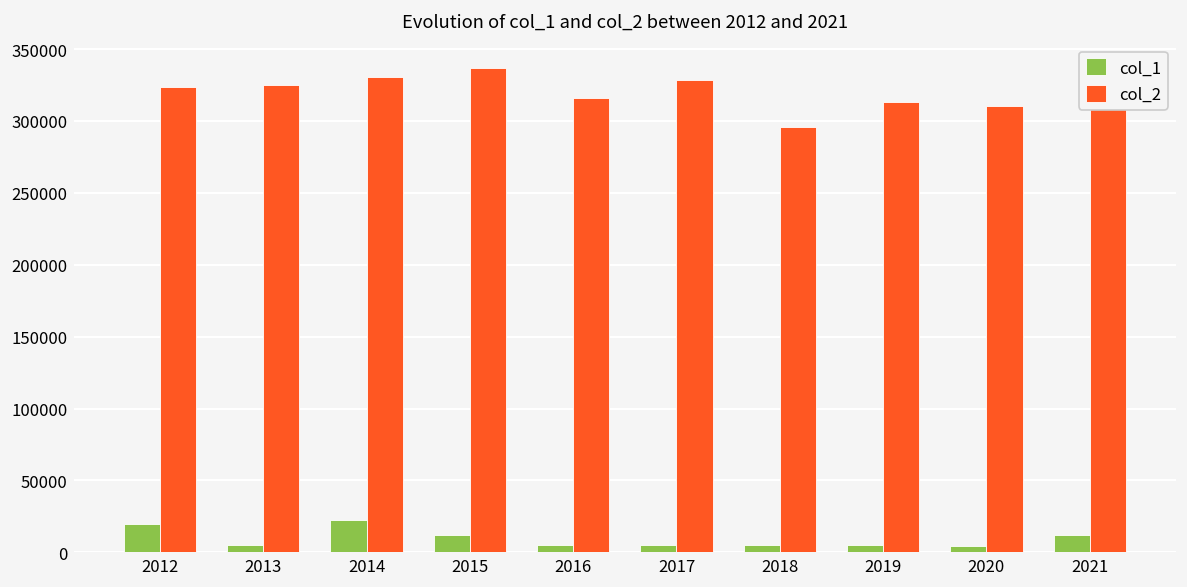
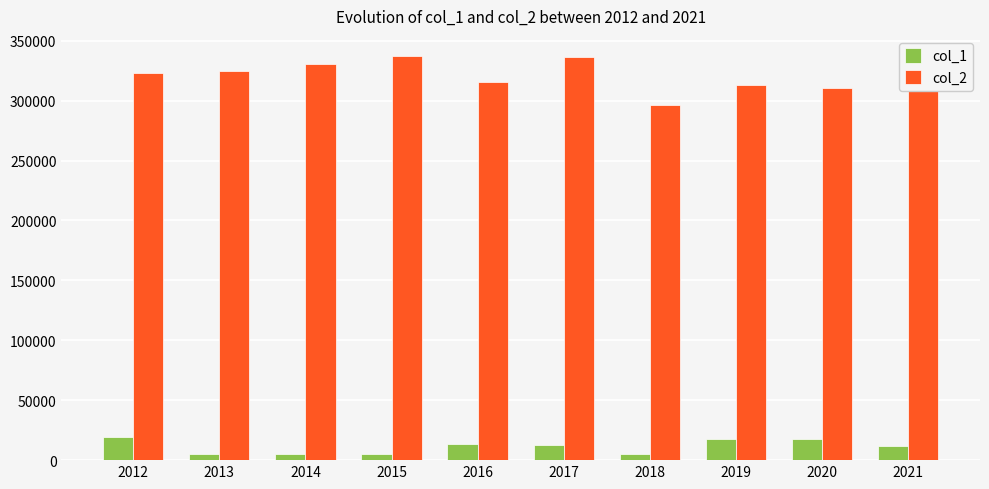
col_1, 2014: 23000 -> 5000
col_1, 2015: 12000 -> 5000
col_1, 2016: 5000 -> 13000
col_1, 2017: 5000 -> 13000
col_2, 2017: 328000 -> 336000
col_1, 2019: 5000 -> 17000
col_1, 2020: 5000 -> 18000
